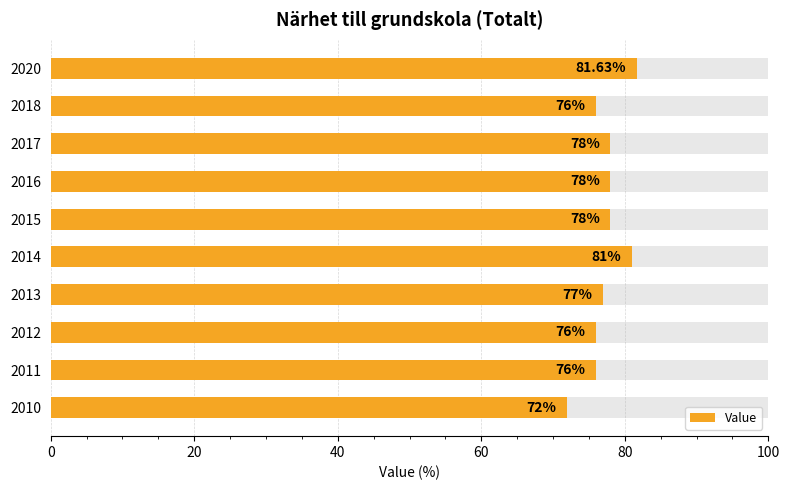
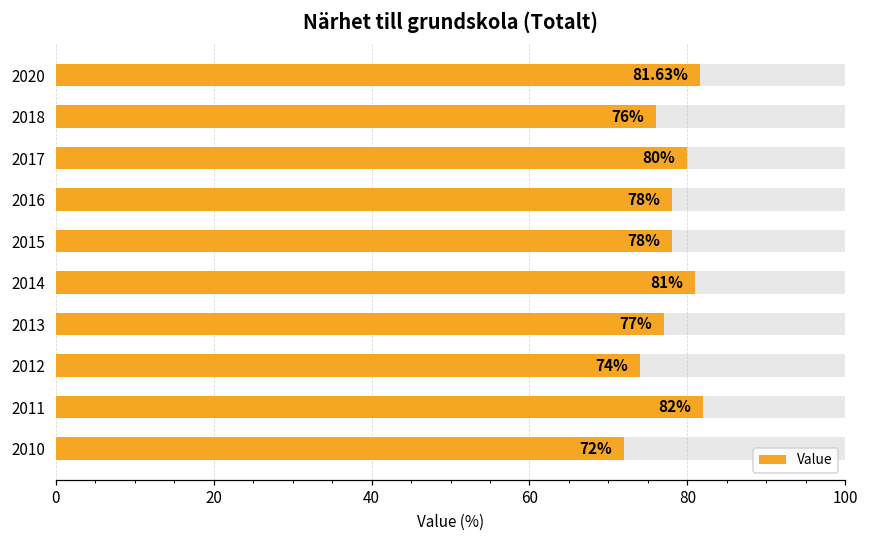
Value, 2017: 78% -> 80%
Value, 2012: 76% -> 74%
Value, 2011: 76% -> 82%
